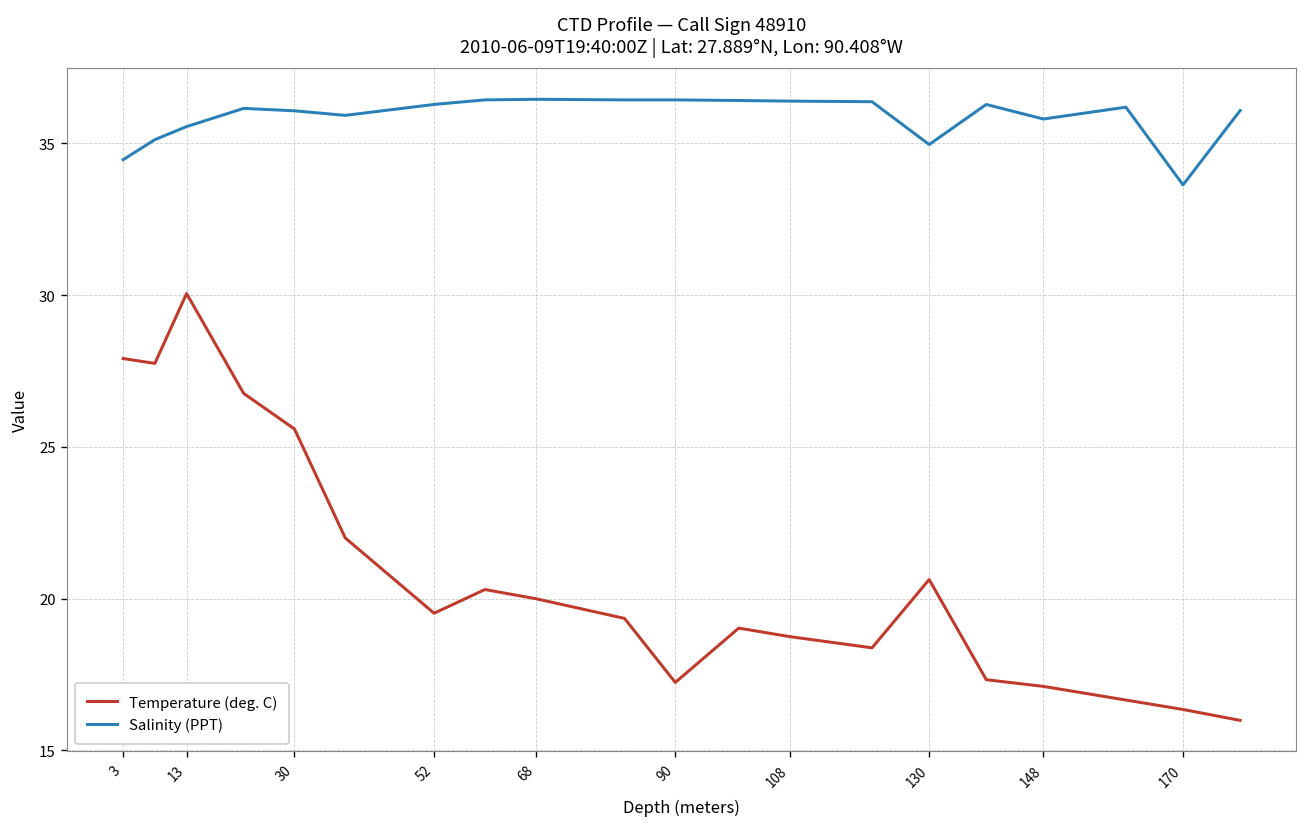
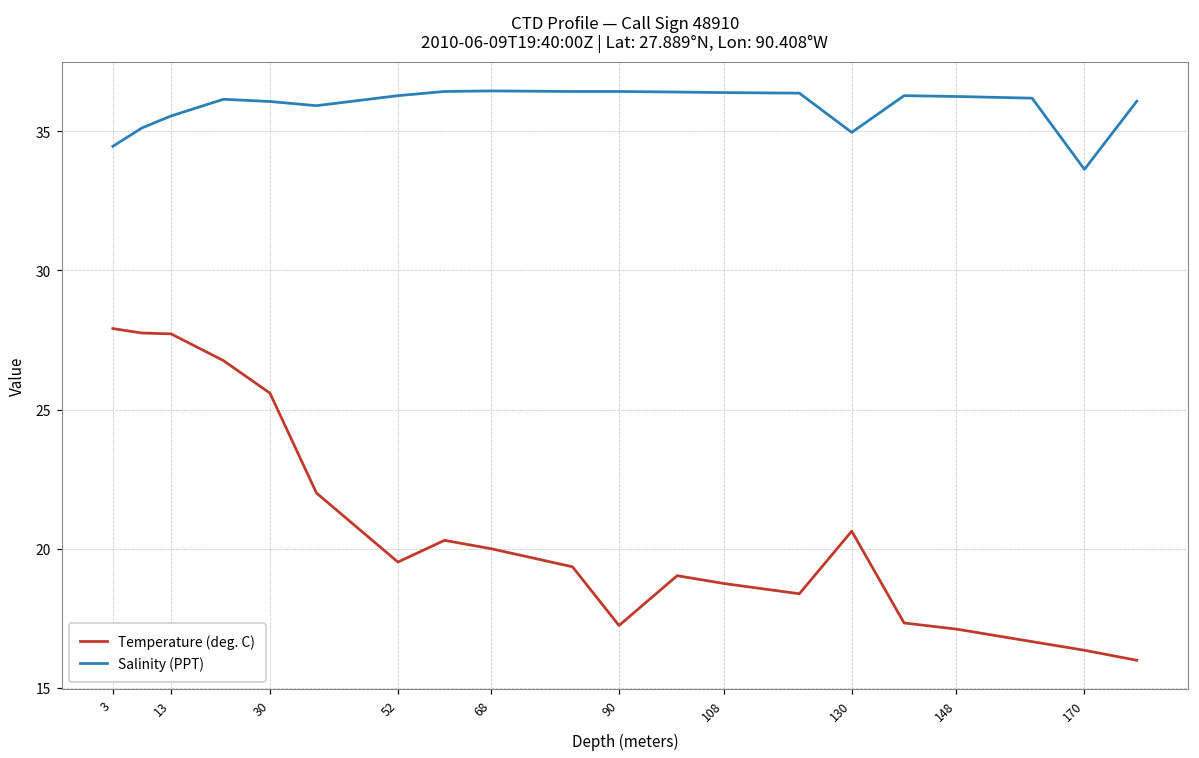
Temperature (deg. C), 13: 30.1 -> 27.7
Salinity (PPT), 148: 35.8 -> 36.3
